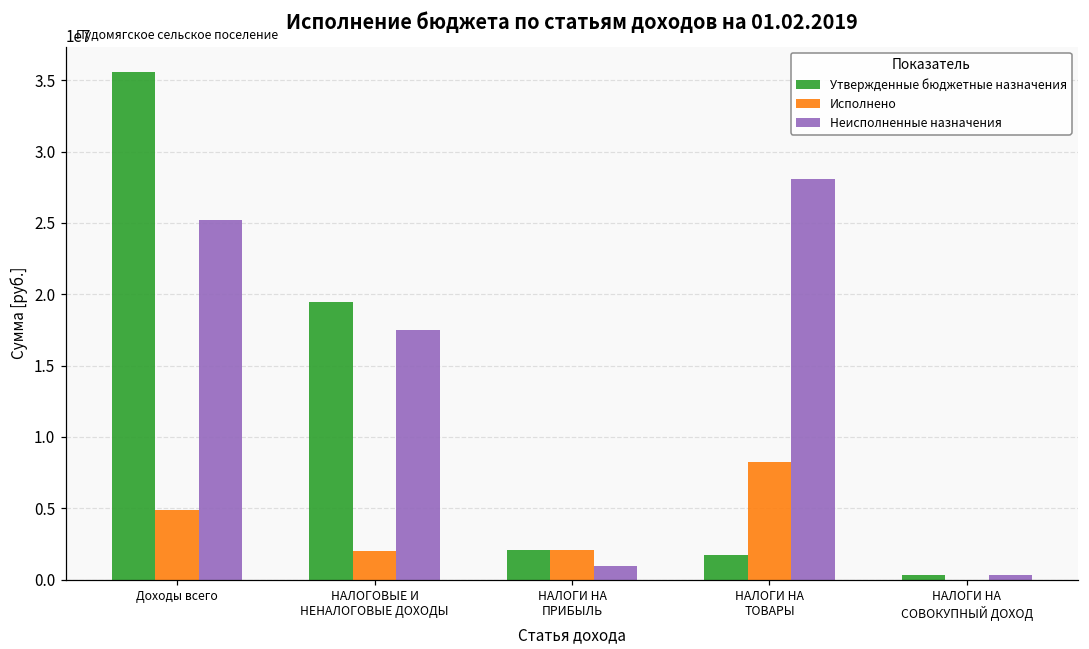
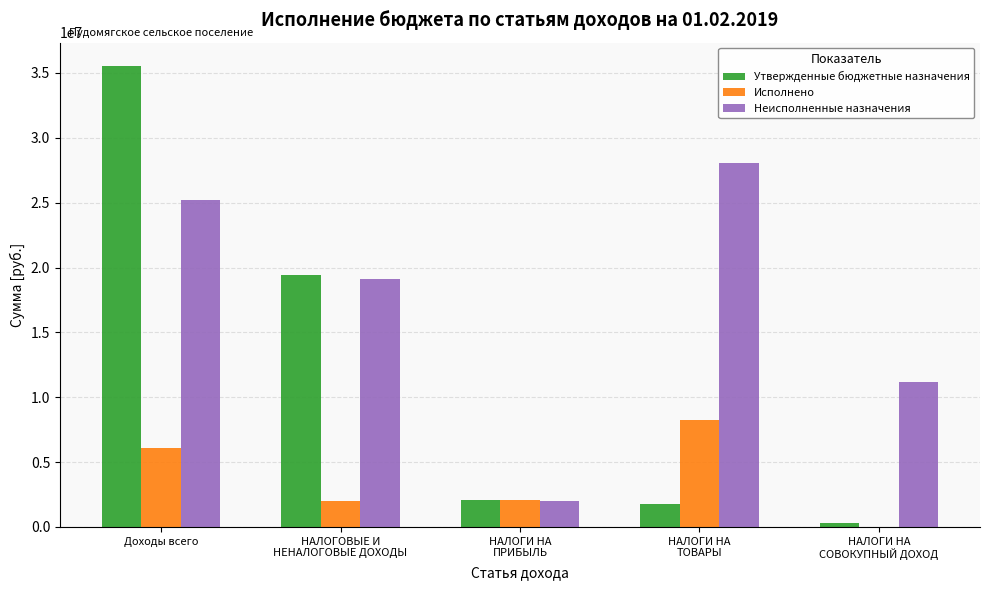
Исполнено, Доходы всего: 4900000 -> 6100000
Неисполненные назначения, НАЛОГОВЫЕ И НЕНАЛОГОВЫЕ ДОХОДЫ: 17500000 -> 19100000
Неисполненные назначения, НАЛОГИ НА ПРИБЫЛЬ: 900000 -> 2000000
Неисполненные назначения, НАЛОГИ НА СОВОКУПНЫЙ ДОХОД: 300000 -> 11200000
